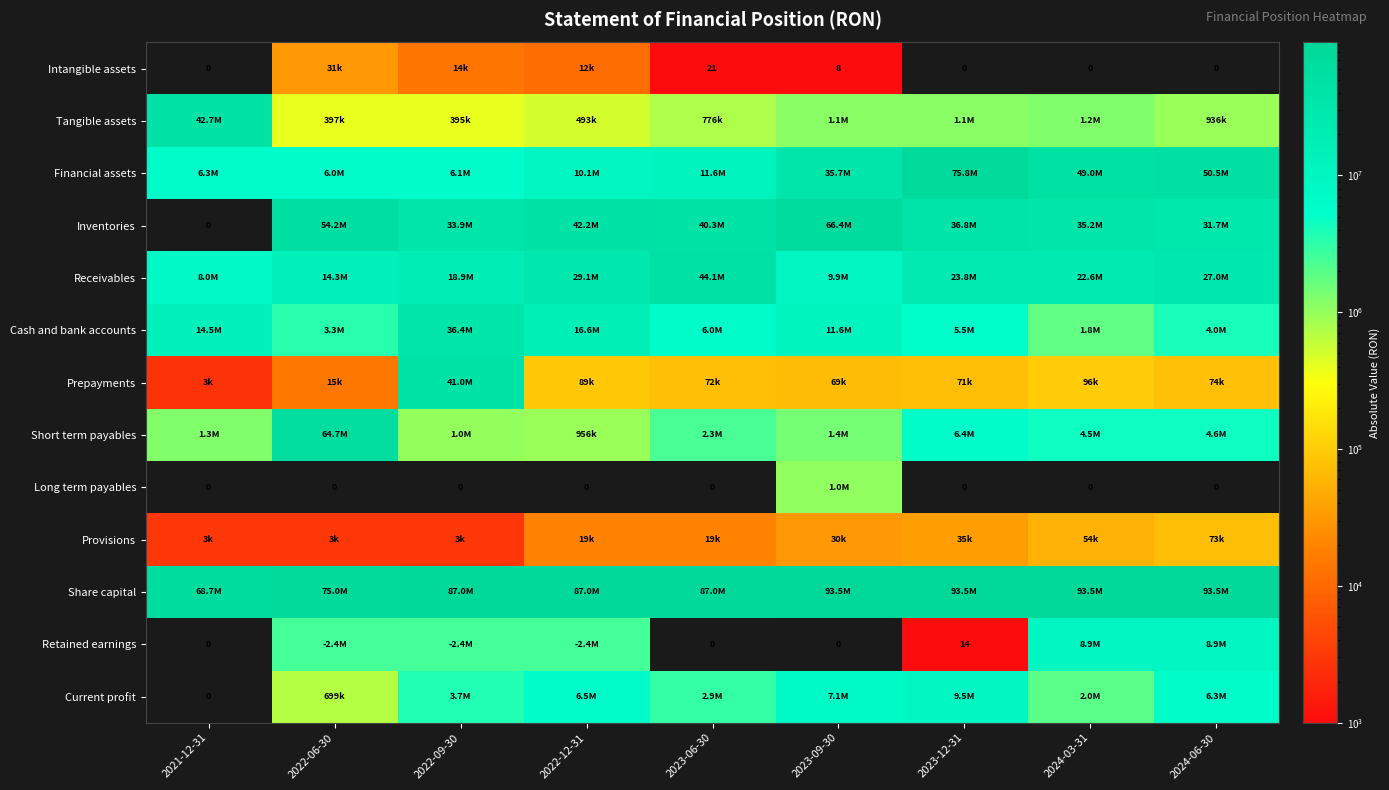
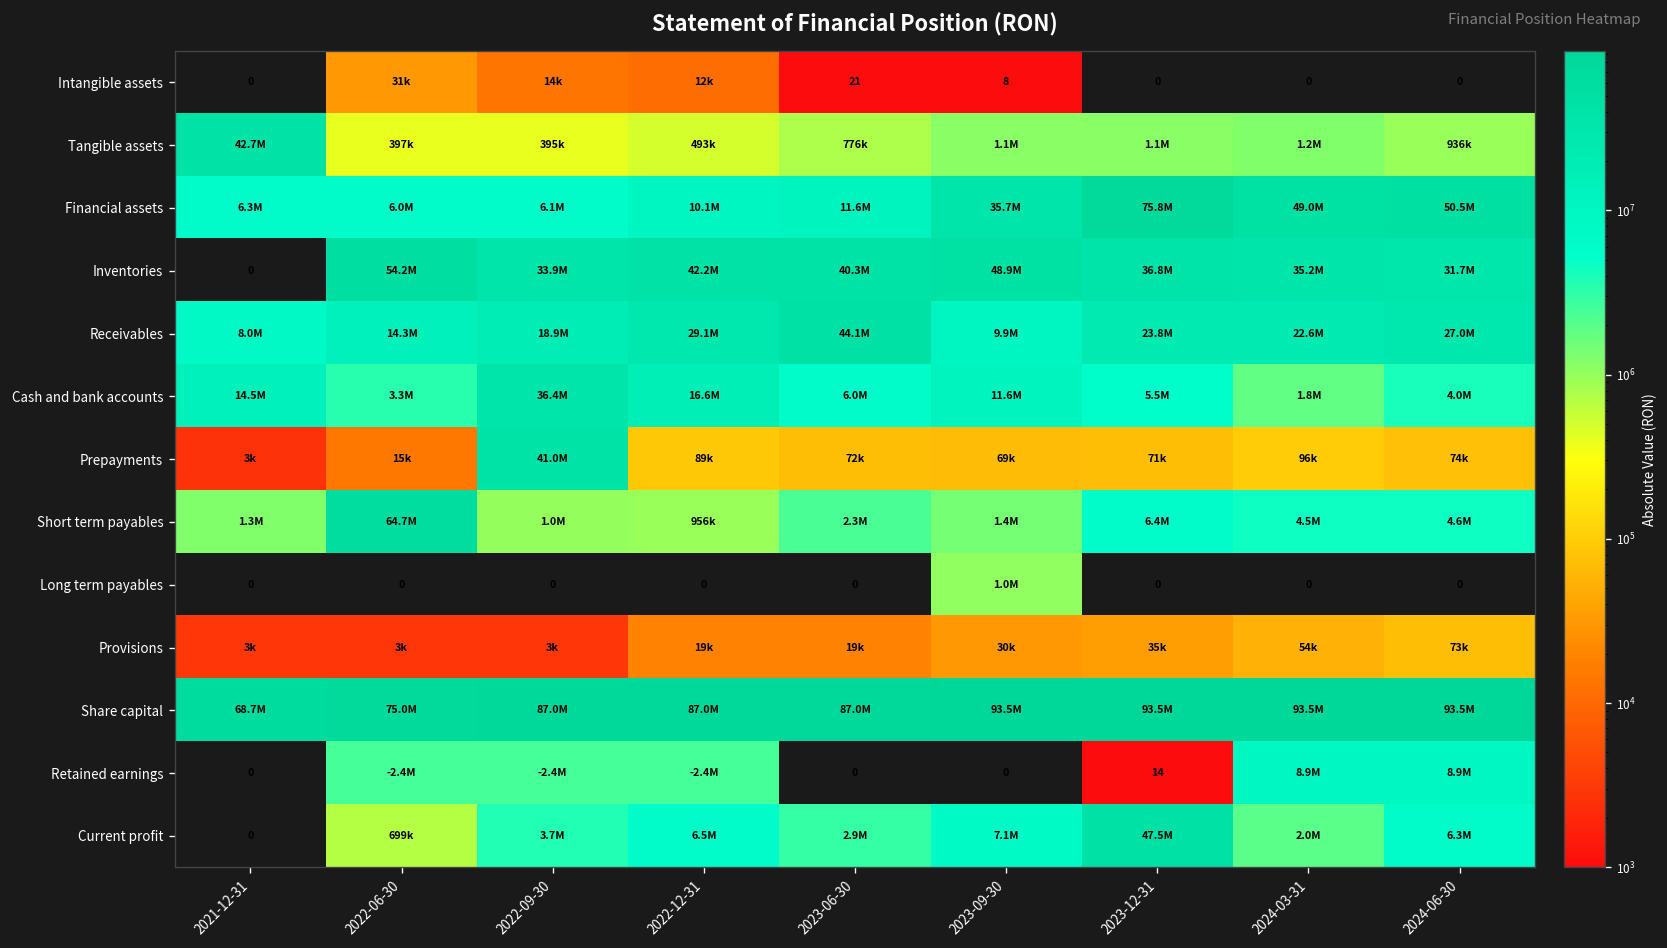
Inventories, 2023-09-30: 66.4M -> 48.9M
Current profit, 2023-12-31: 9.5M -> 47.5M
